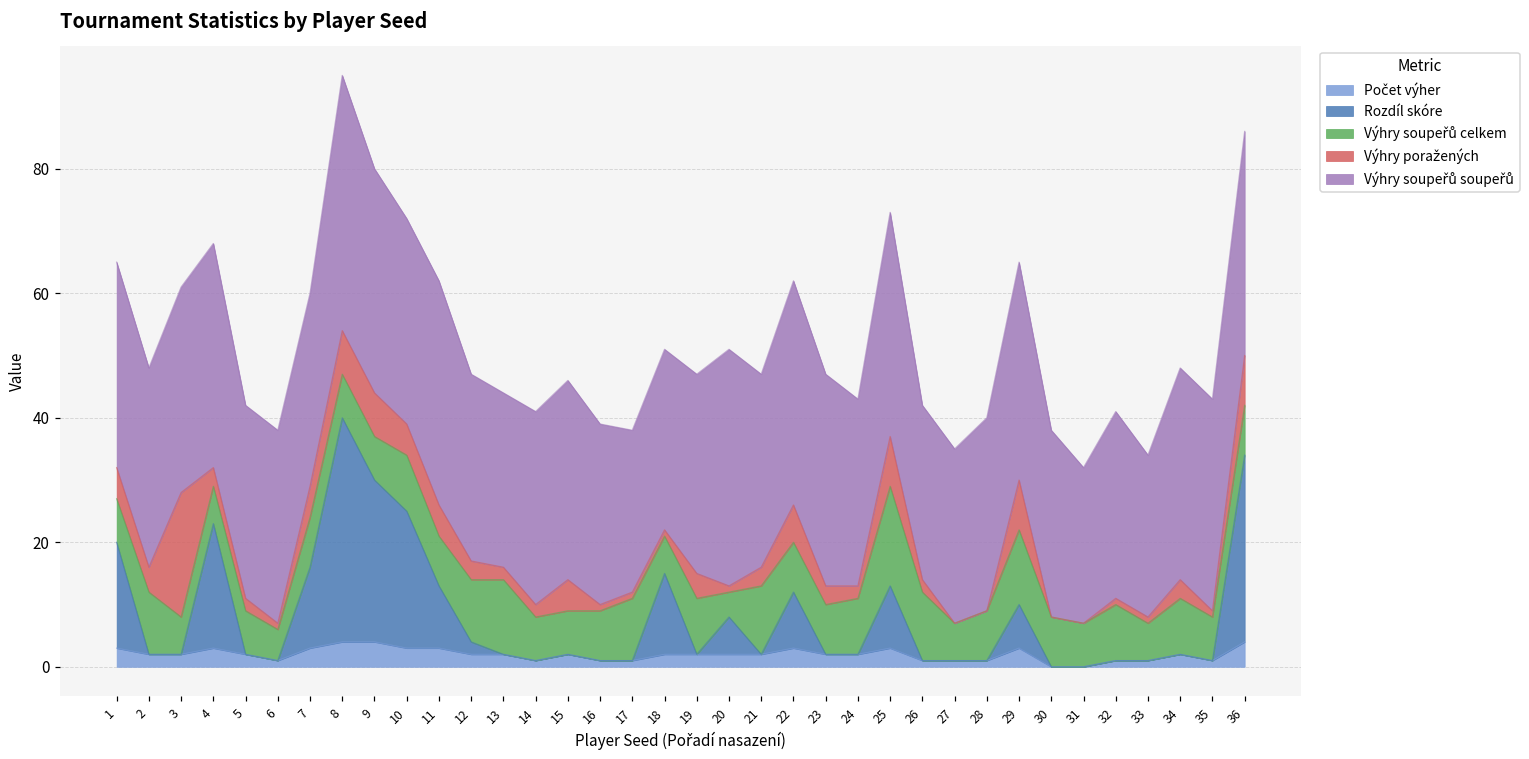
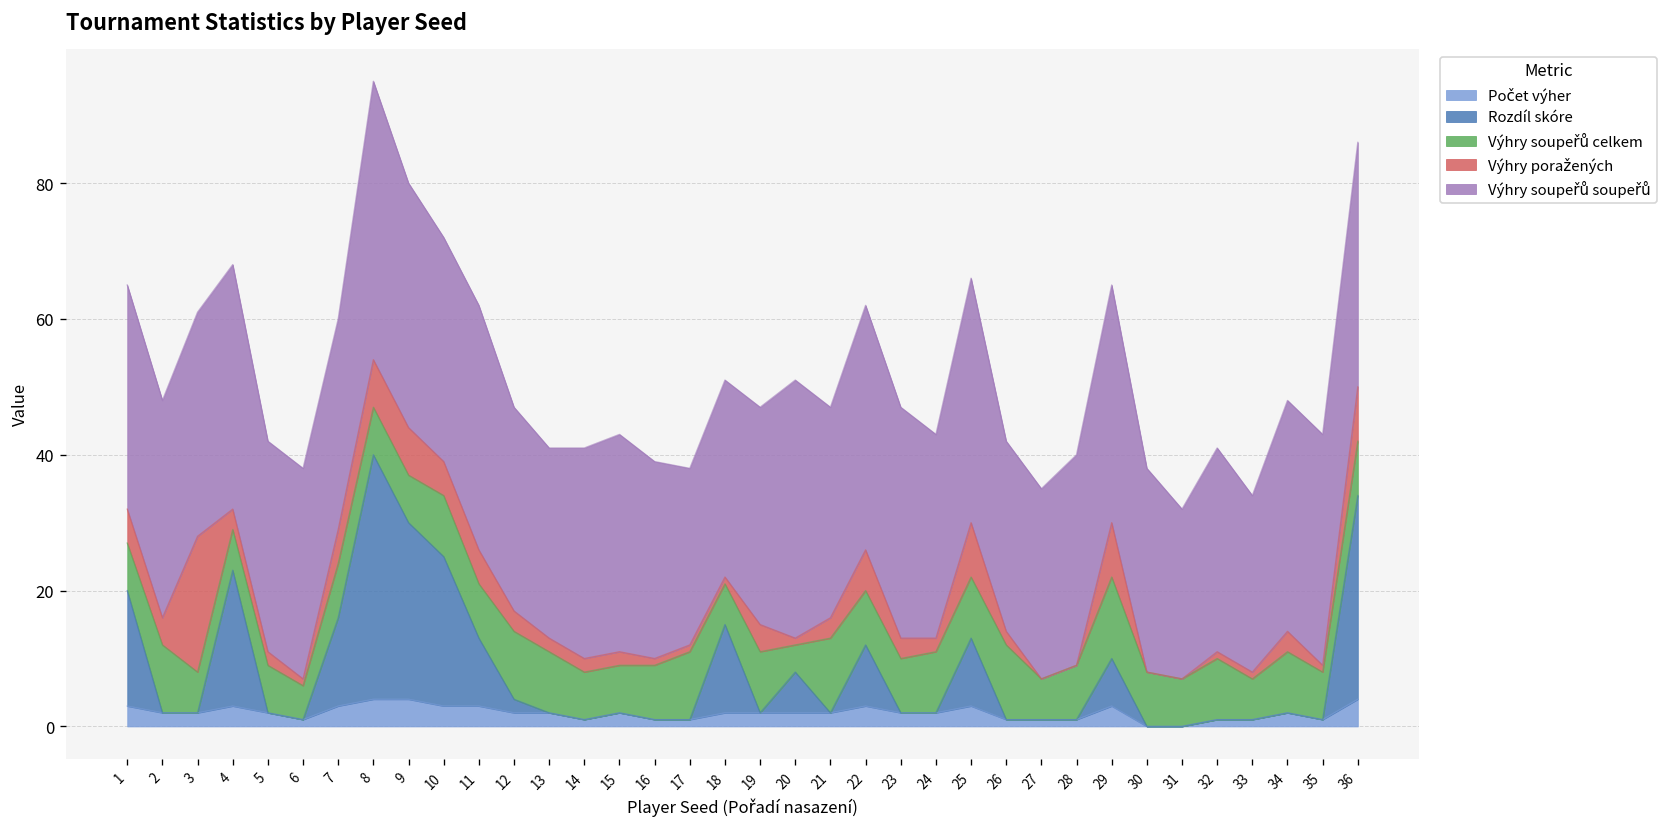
Výhry soupeřů celkem, 13: 12 -> 9
Výhry poražených, 15: 5 -> 2
Výhry soupeřů celkem, 25: 16 -> 9
